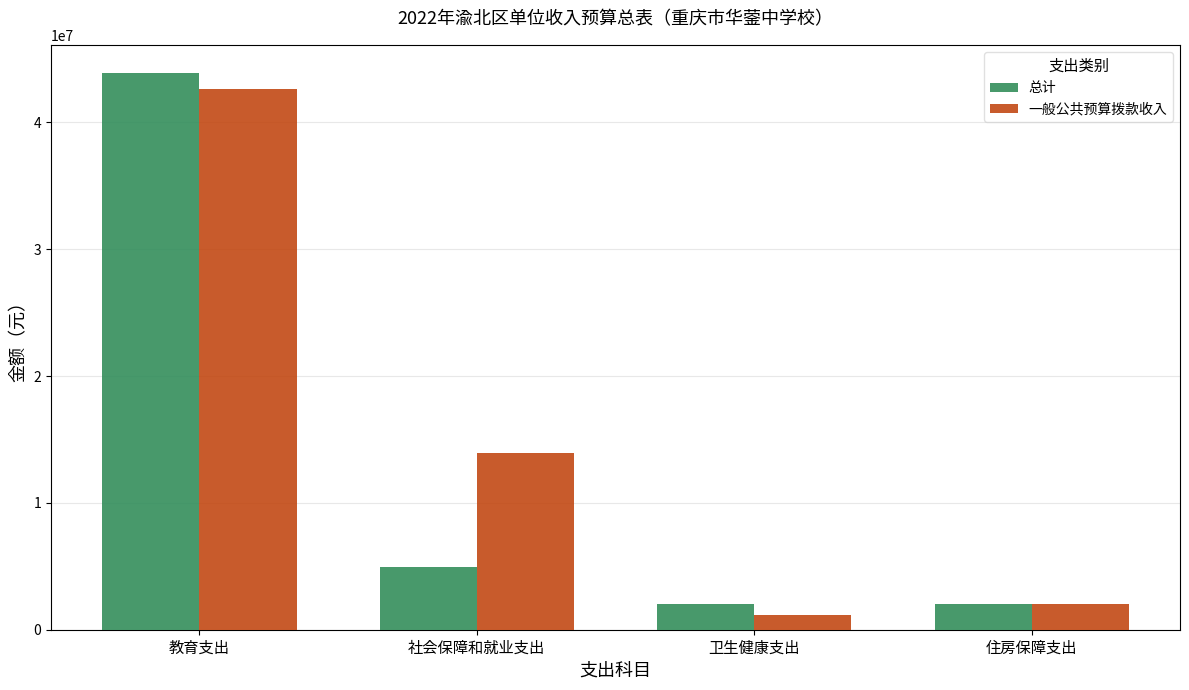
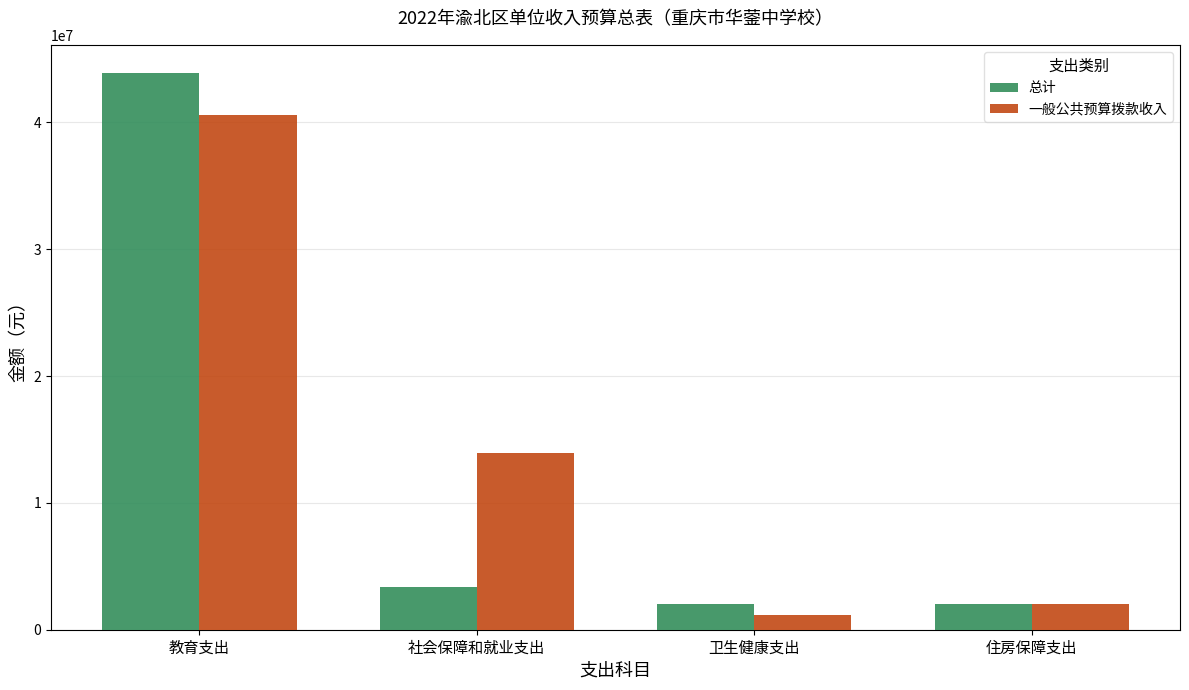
一般公共预算拨款收入, 教育支出: 42600000 -> 40600000
总计, 社会保障和就业支出: 4900000 -> 3400000
